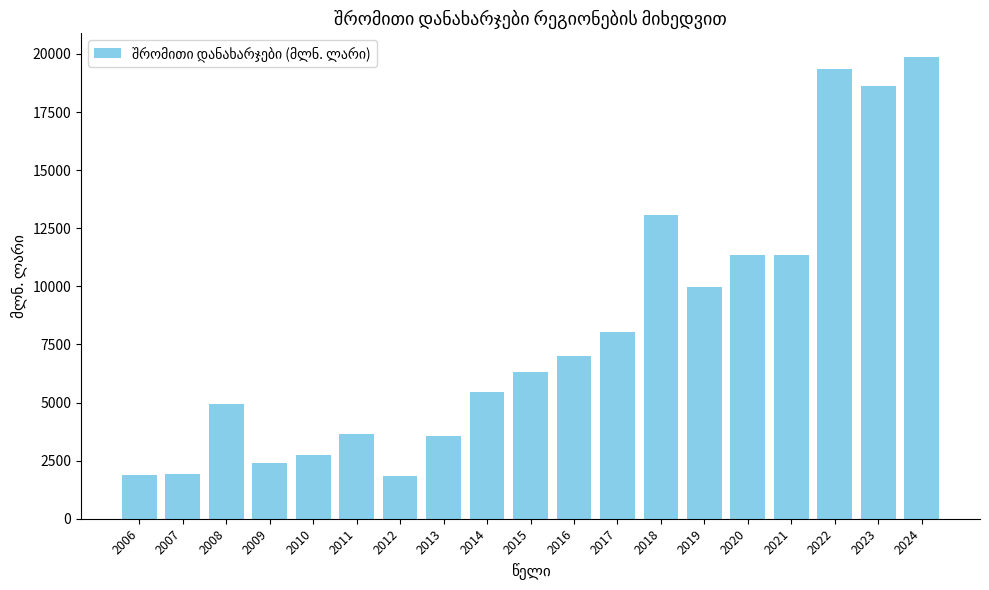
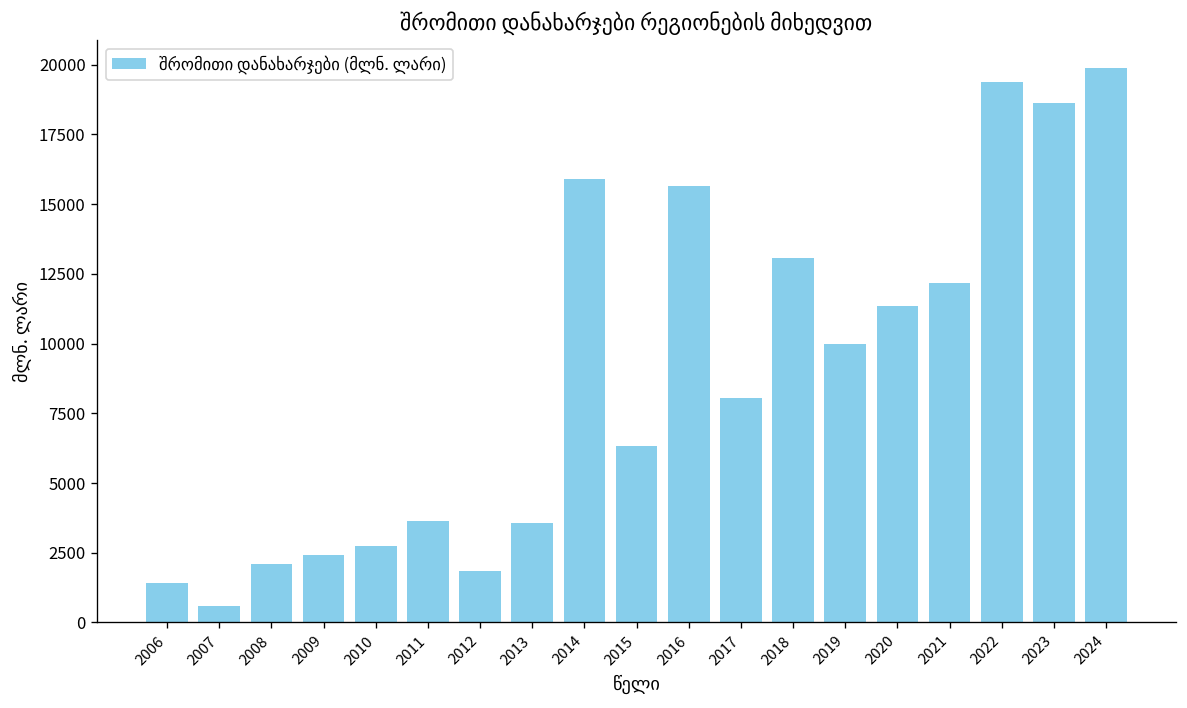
2006: 1900 -> 1400
2007: 1900 -> 600
2008: 5000 -> 2100
2014: 5500 -> 15900
2016: 7000 -> 15700
2021: 11400 -> 12200
